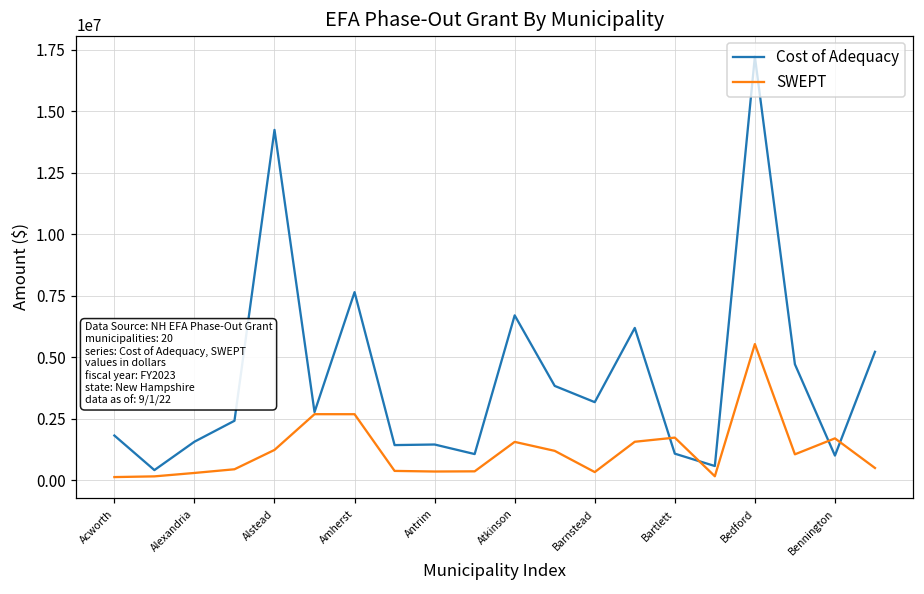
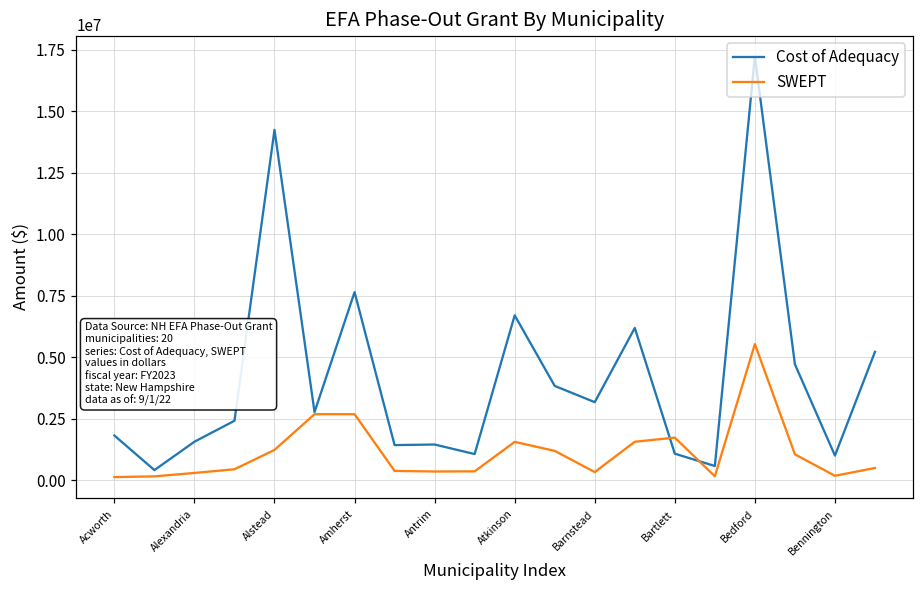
SWEPT, Bennington: 1700000 -> 200000
